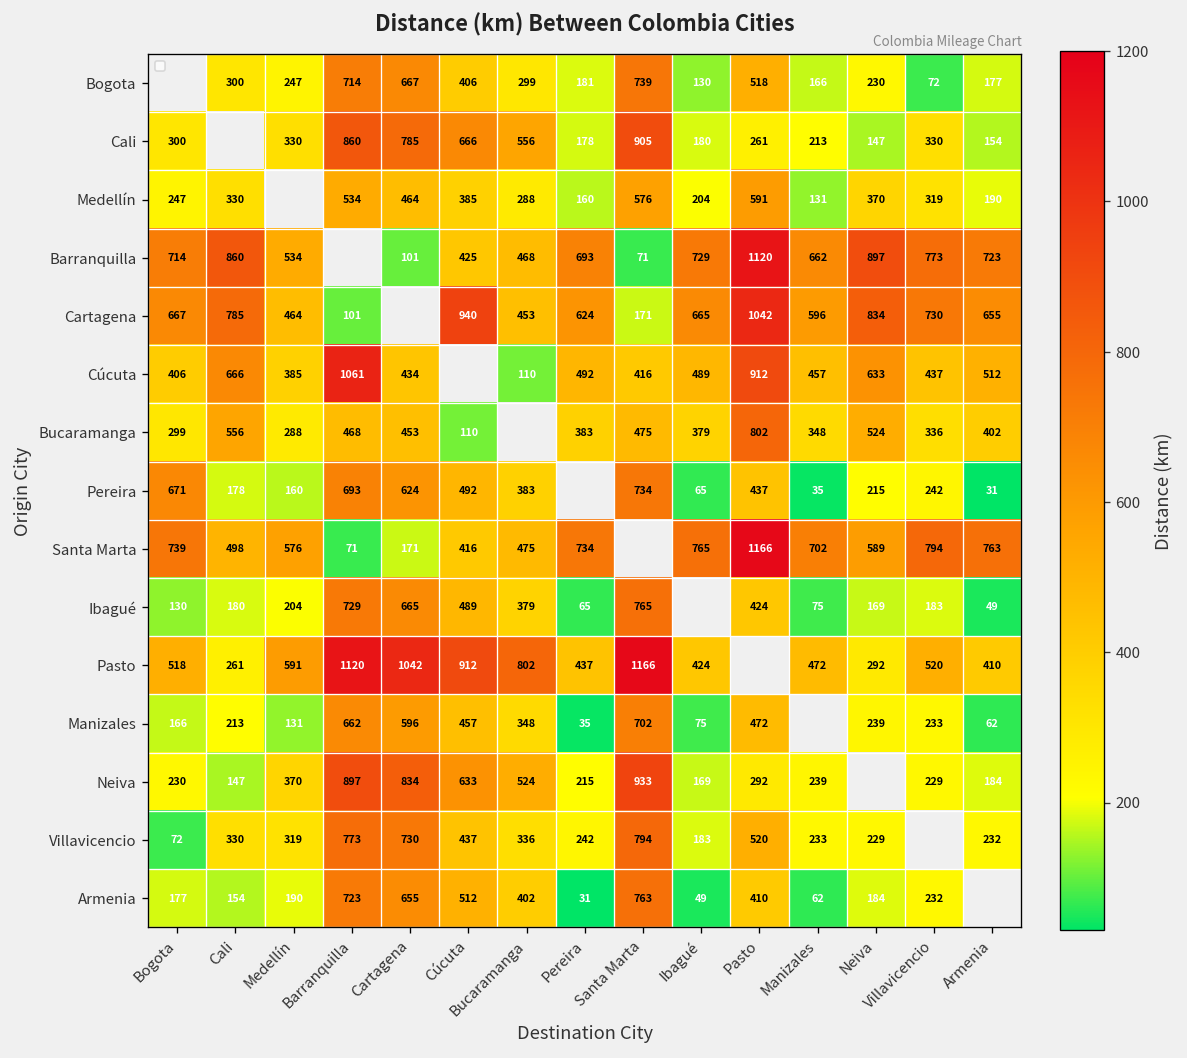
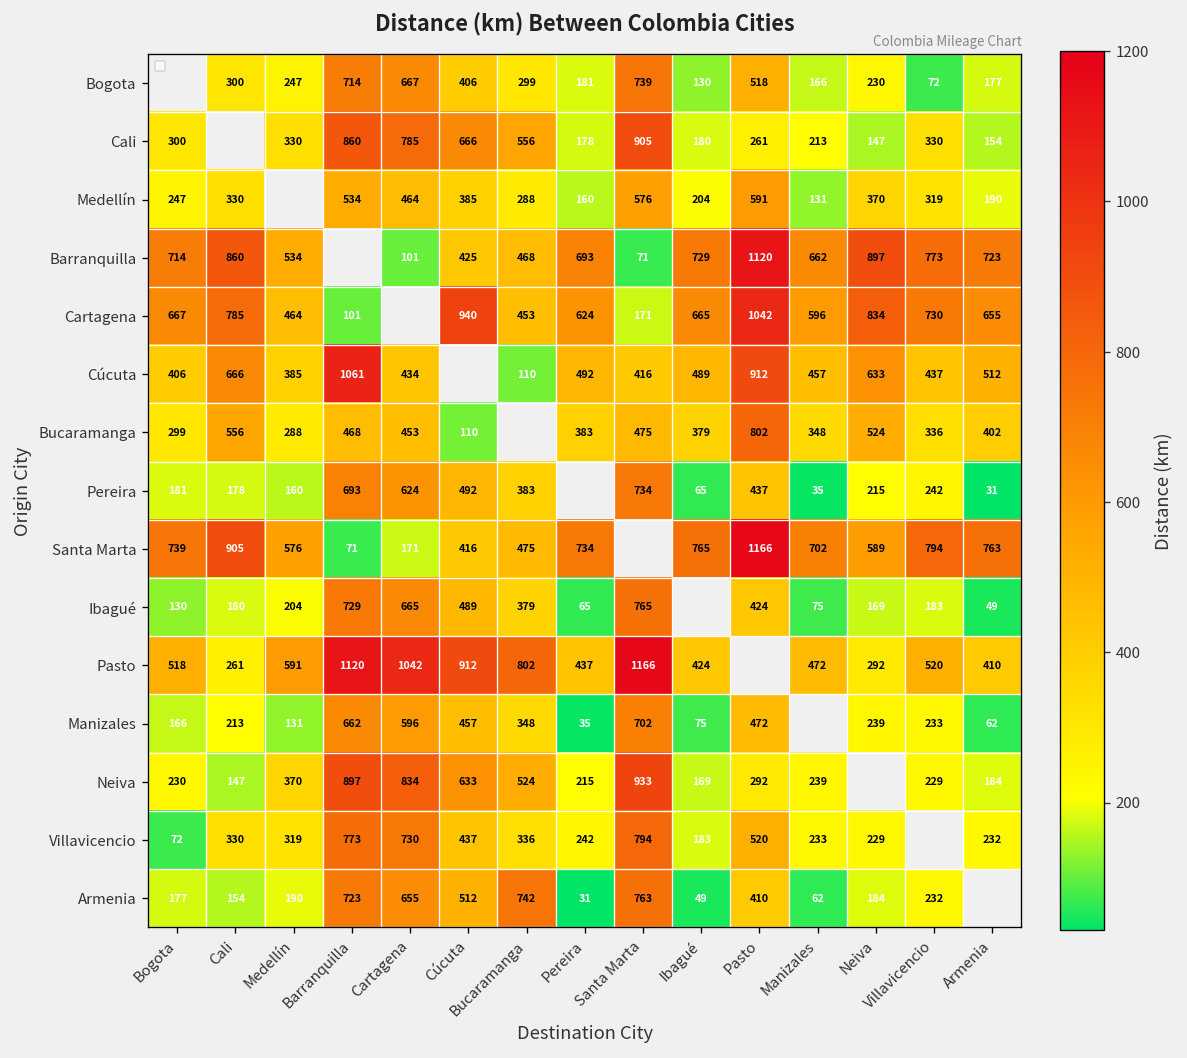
Pereira, Bogota: 671 -> 181
Santa Marta, Cali: 498 -> 905
Armenia, Bucaramanga: 402 -> 742
